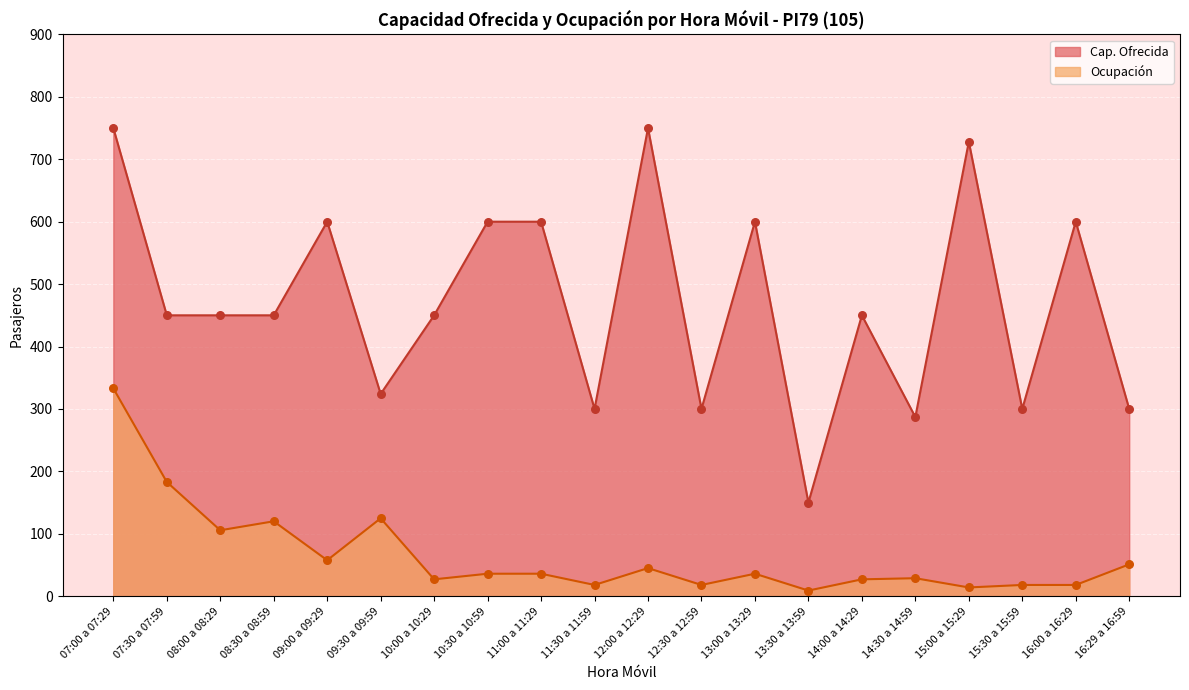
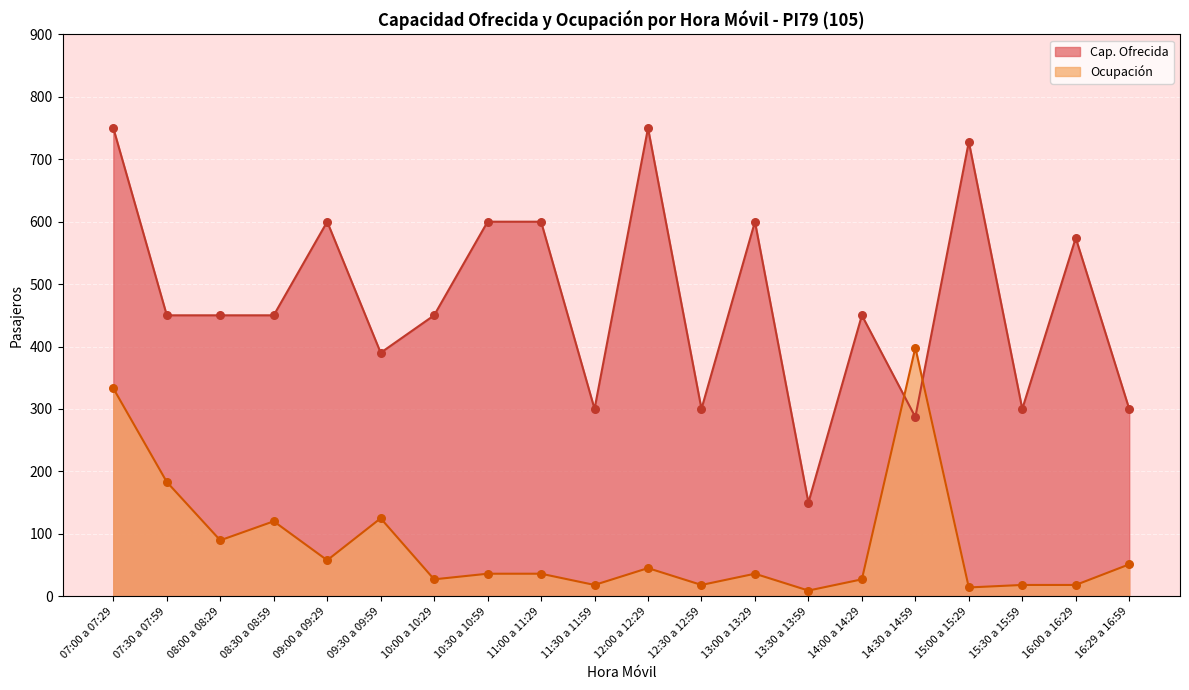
Ocupación, 08:00 a 08:29: 110 -> 90
Cap. Ofrecida, 09:30 a 09:59: 320 -> 390
Ocupación, 14:30 a 14:59: 30 -> 400
Cap. Ofrecida, 16:00 a 16:29: 600 -> 570
